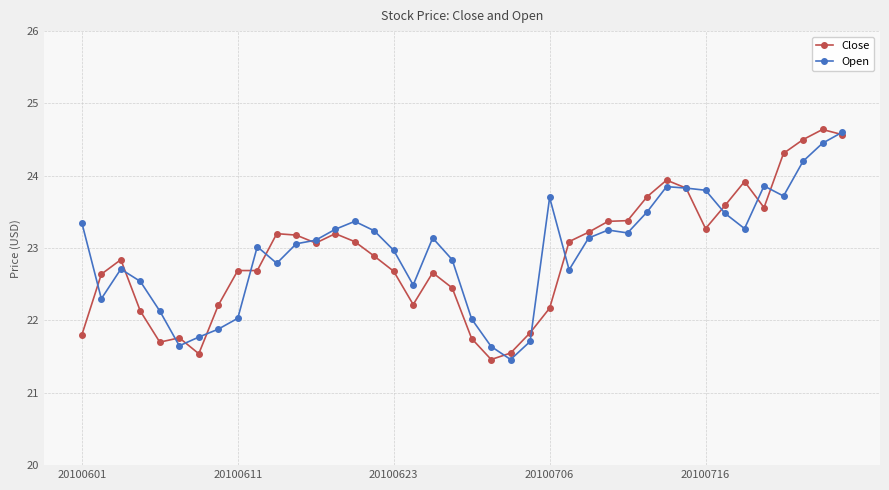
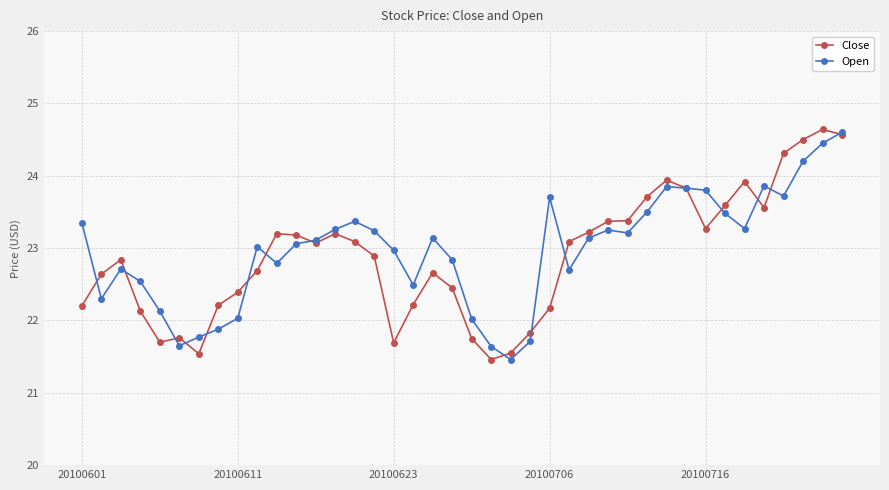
Close, 20100601: 21.8 -> 22.2
Close, 20100611: 22.7 -> 22.4
Close, 20100623: 22.7 -> 21.7
